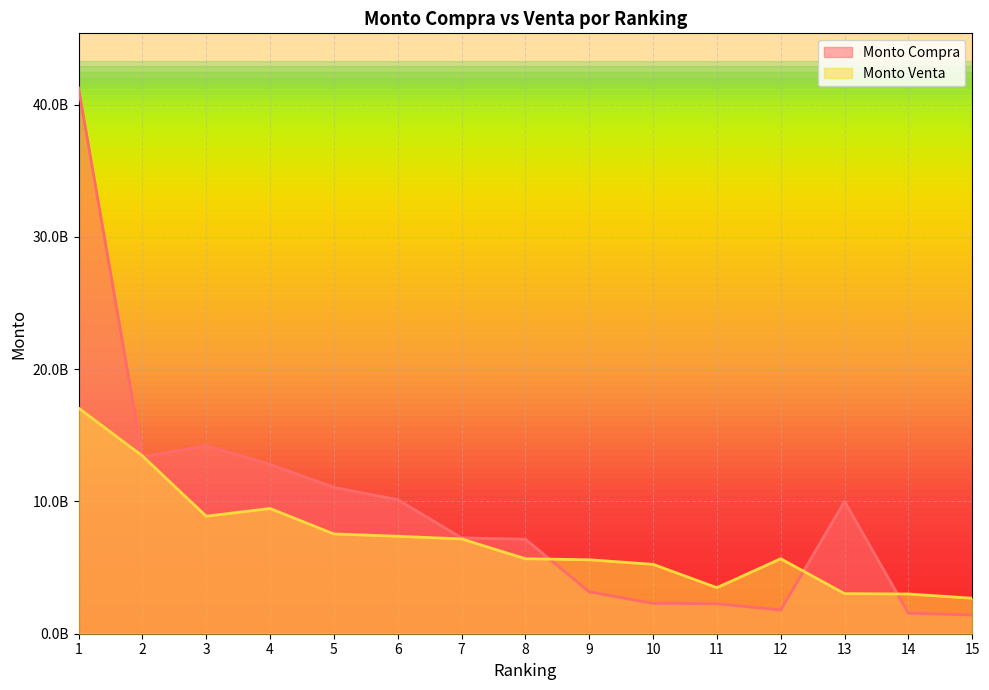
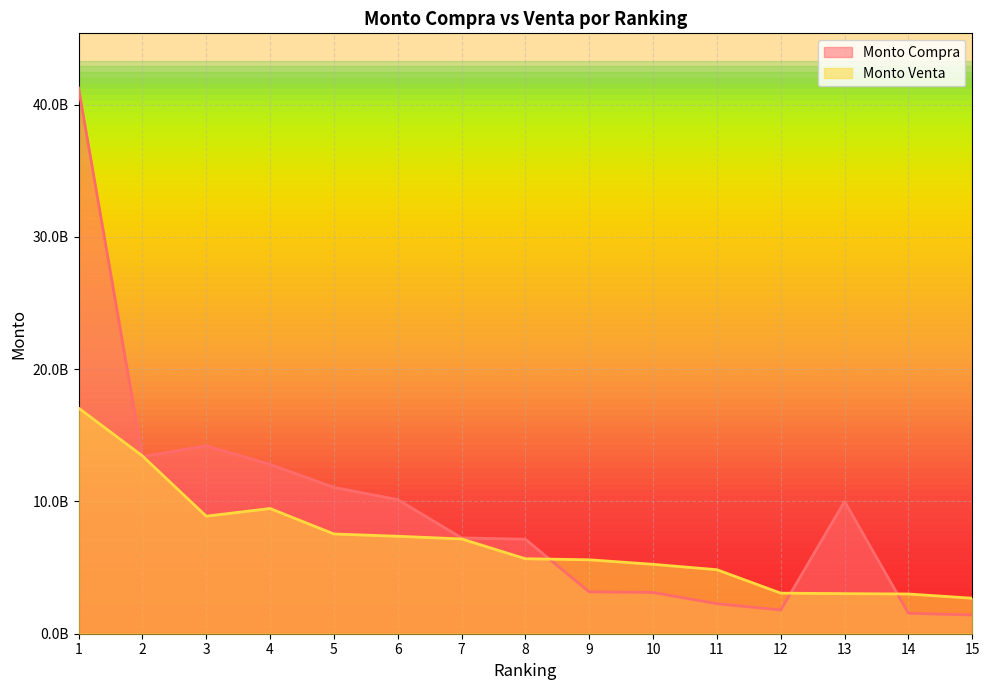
Monto Compra, 10: 2300000000 -> 3100000000
Monto Venta, 11: 3500000000 -> 4800000000
Monto Venta, 12: 5700000000 -> 3100000000
